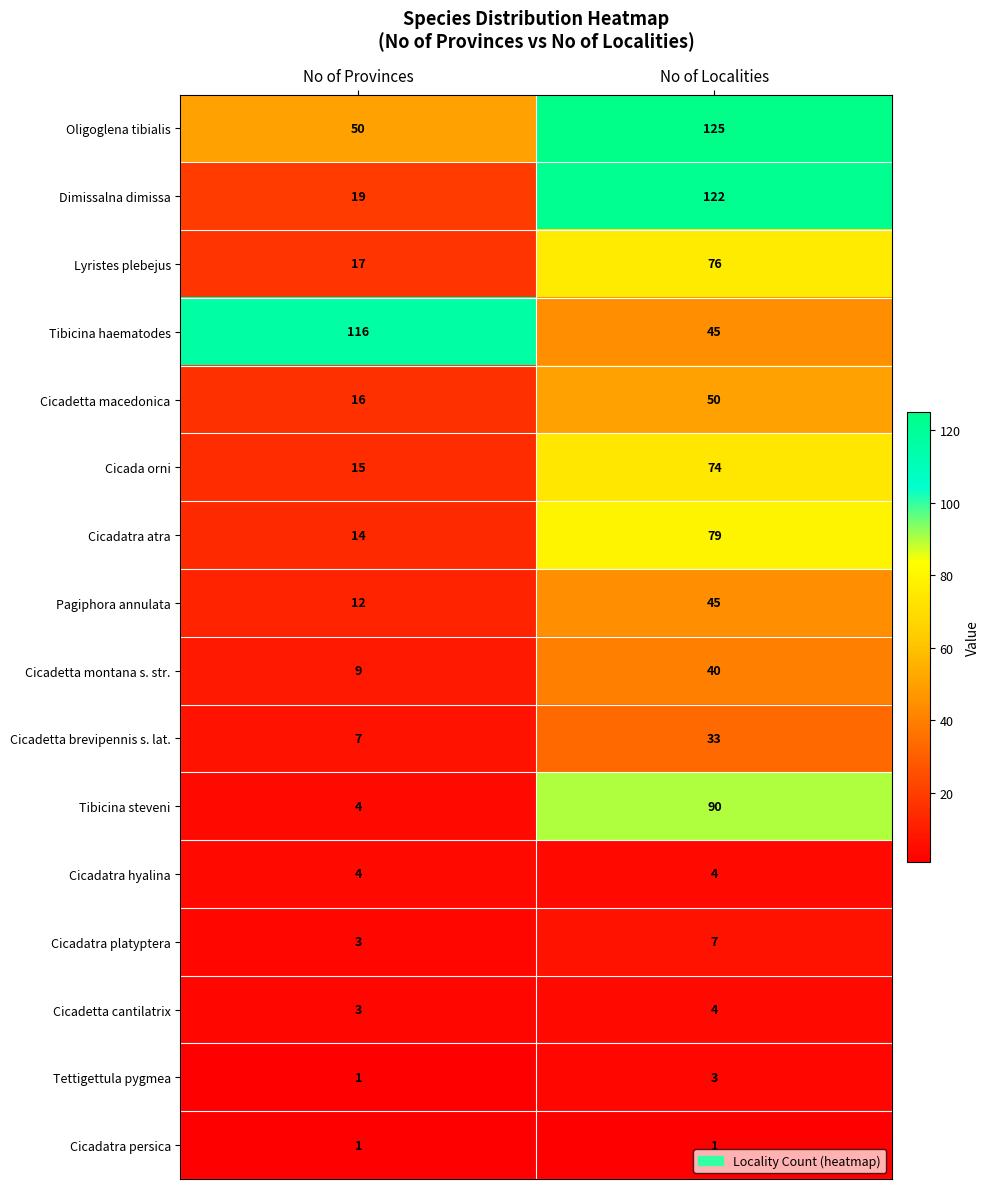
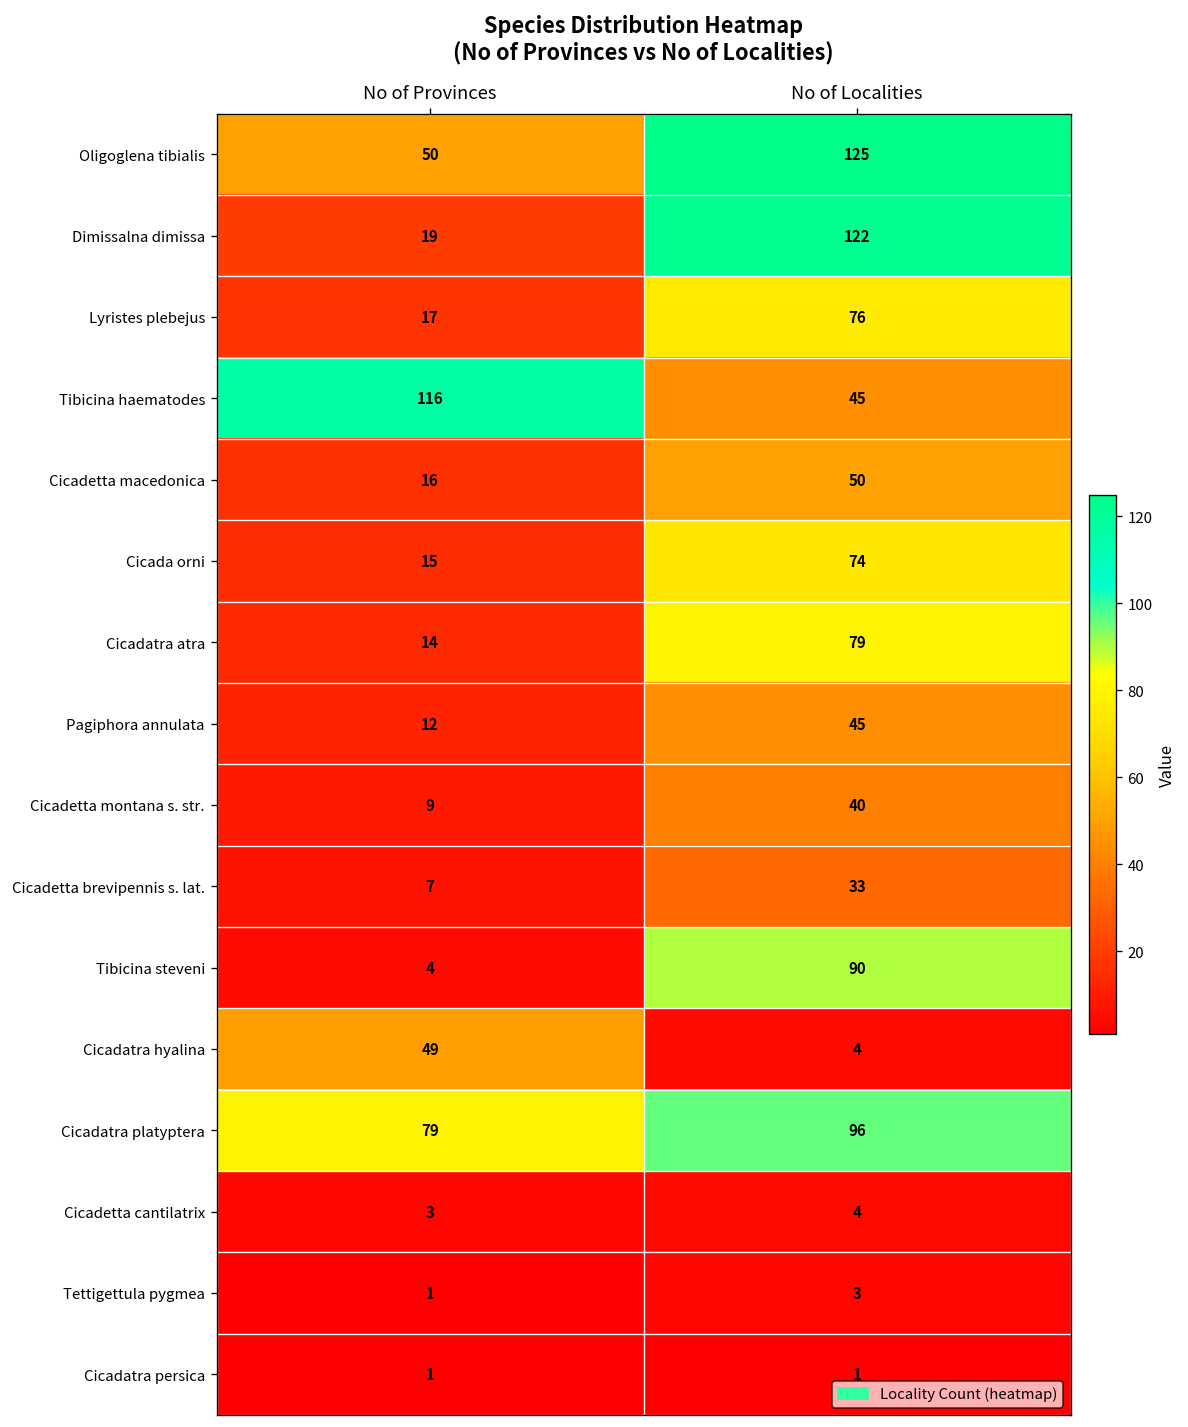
Cicadatra hyalina, No of Provinces: 4 -> 49
Cicadatra platyptera, No of Provinces: 3 -> 79
Cicadatra platyptera, No of Localities: 7 -> 96
